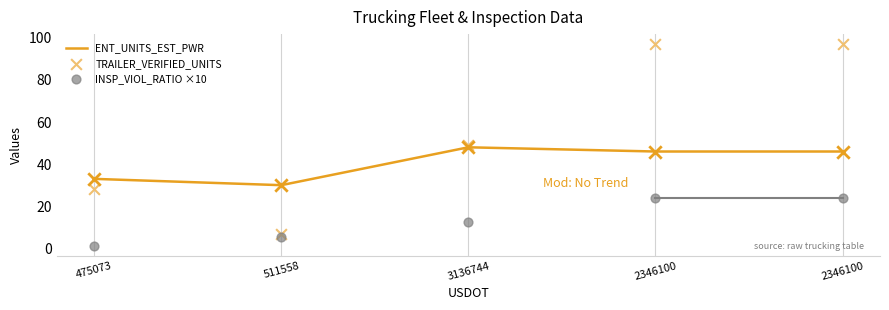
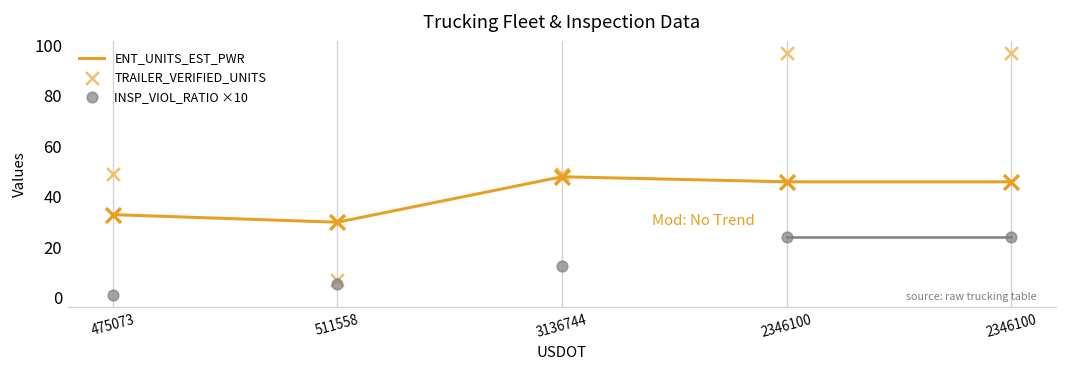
TRAILER_VERIFIED_UNITS, 475073: 28 -> 49
